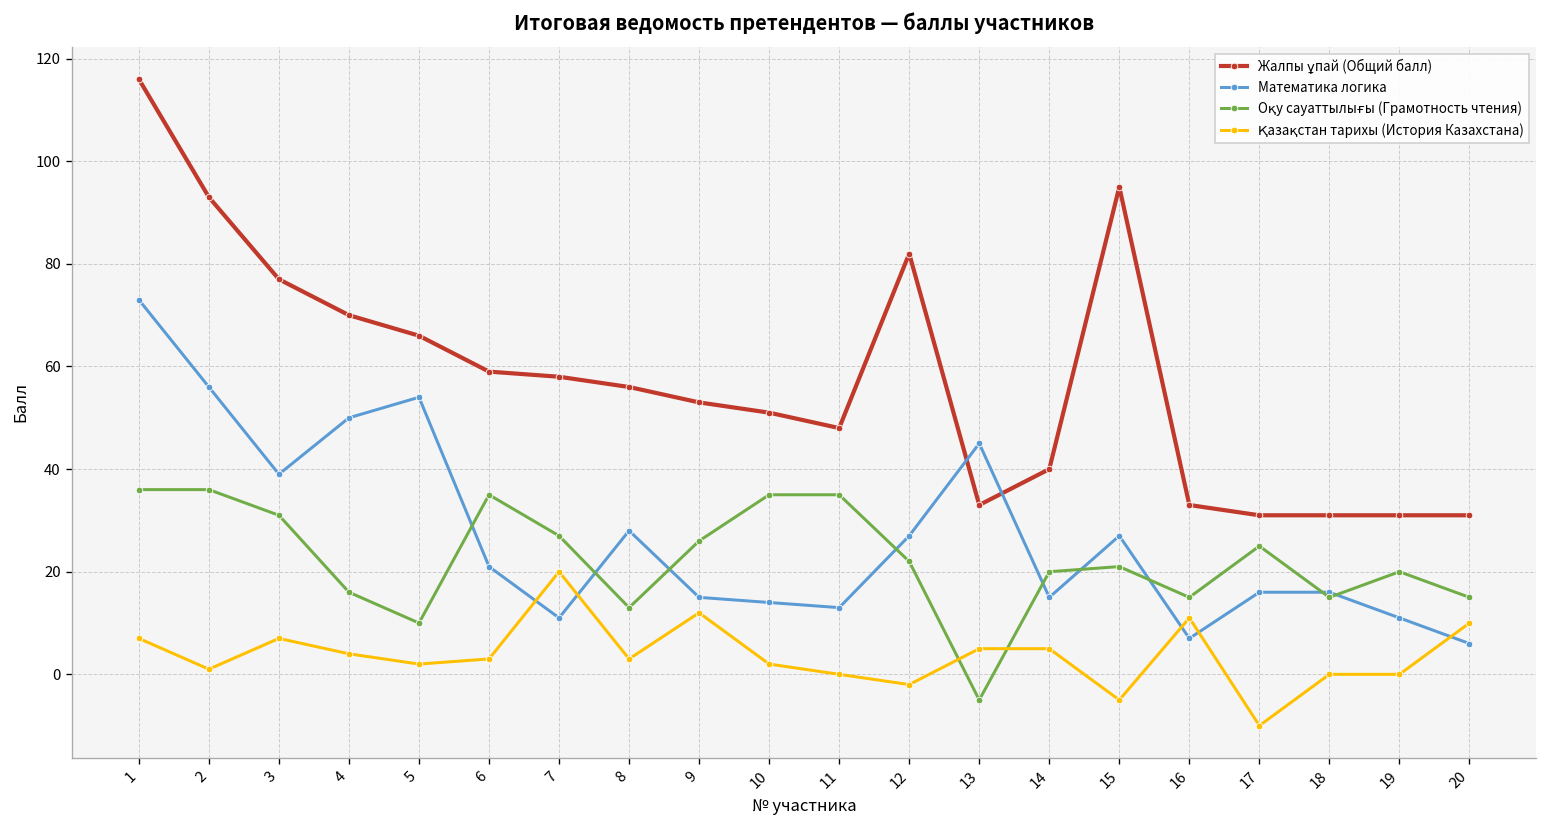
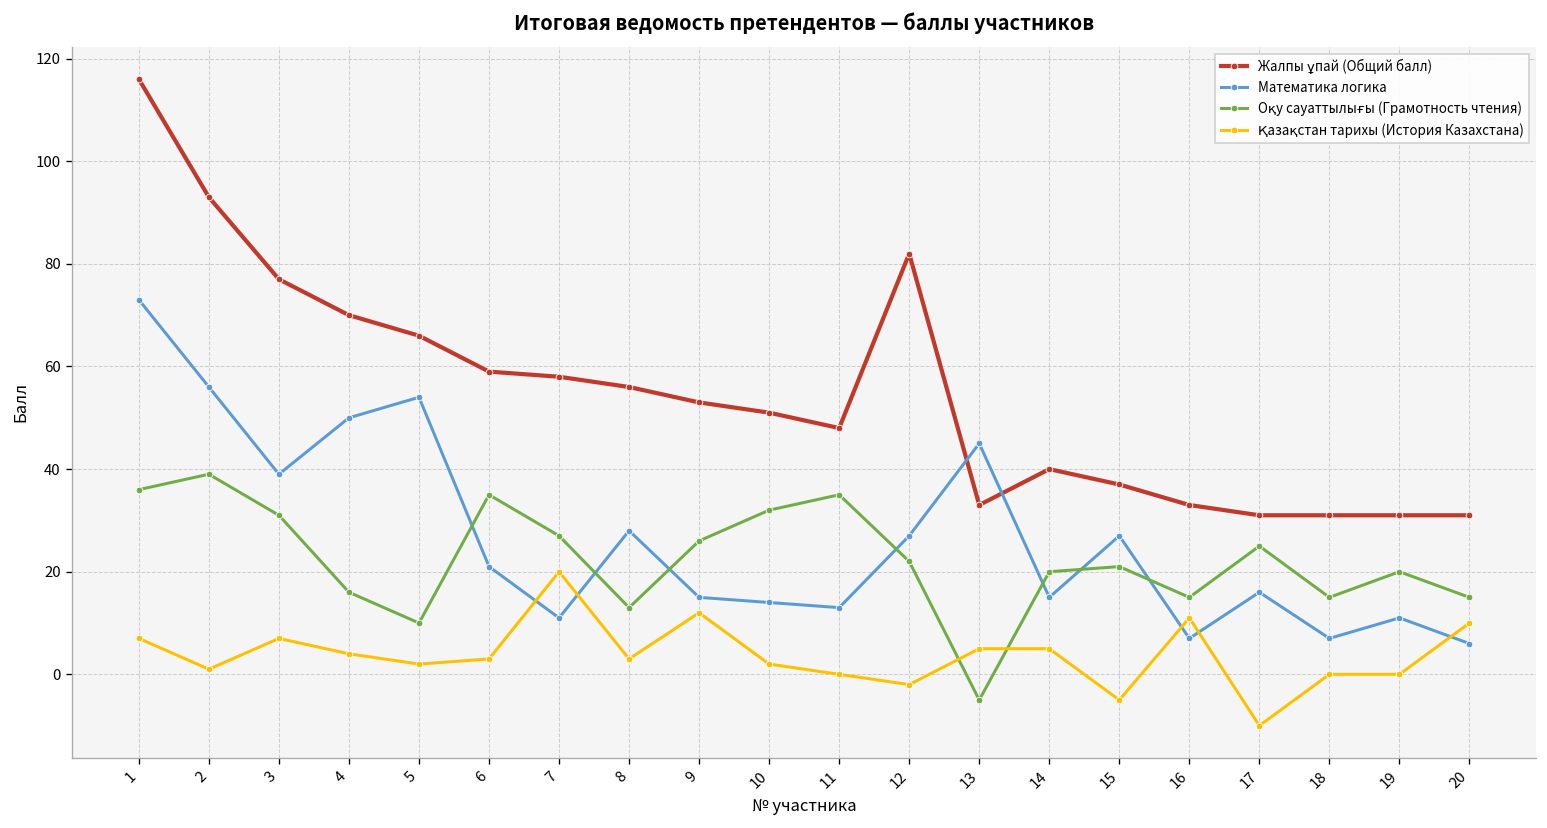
Оқу сауаттылығы (Грамотность чтения), 2: 36 -> 39
Оқу сауаттылығы (Грамотность чтения), 10: 35 -> 32
Жалпы ұпай (Общий балл), 15: 95 -> 37
Математика логика, 18: 16 -> 7
